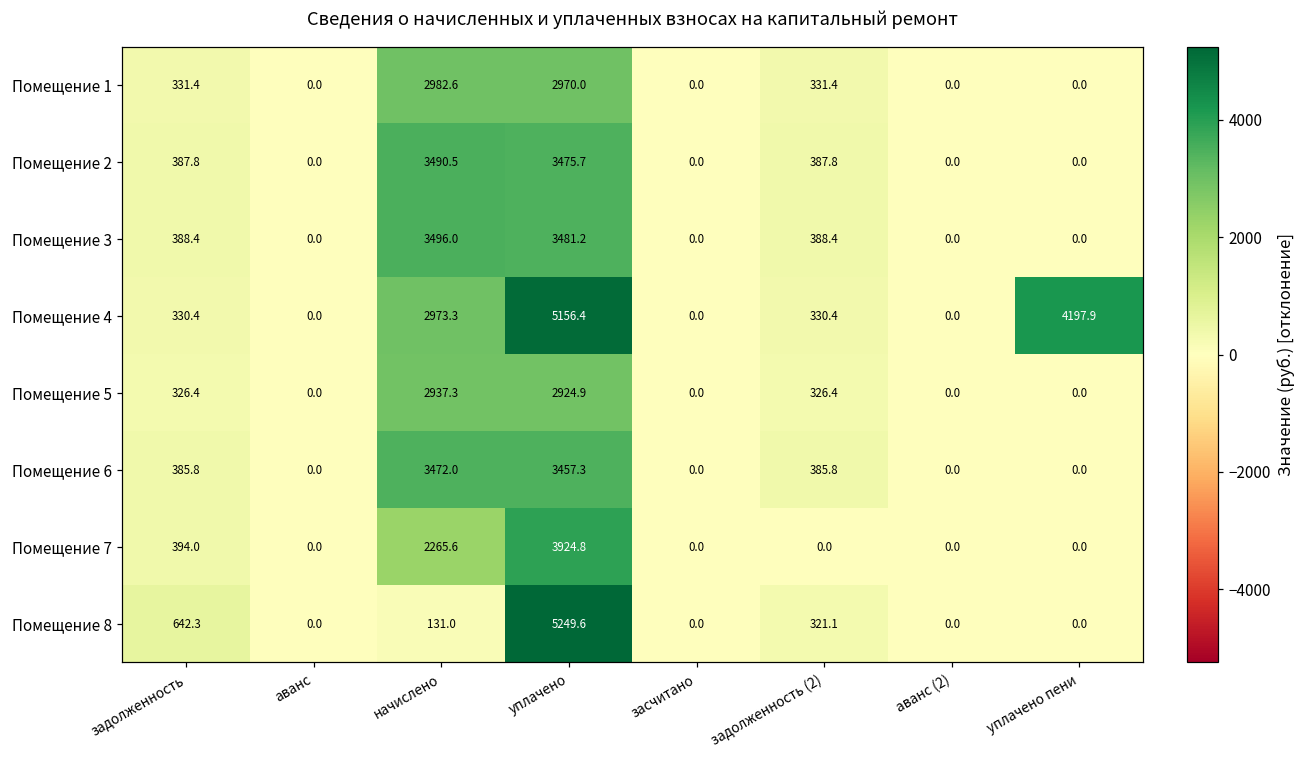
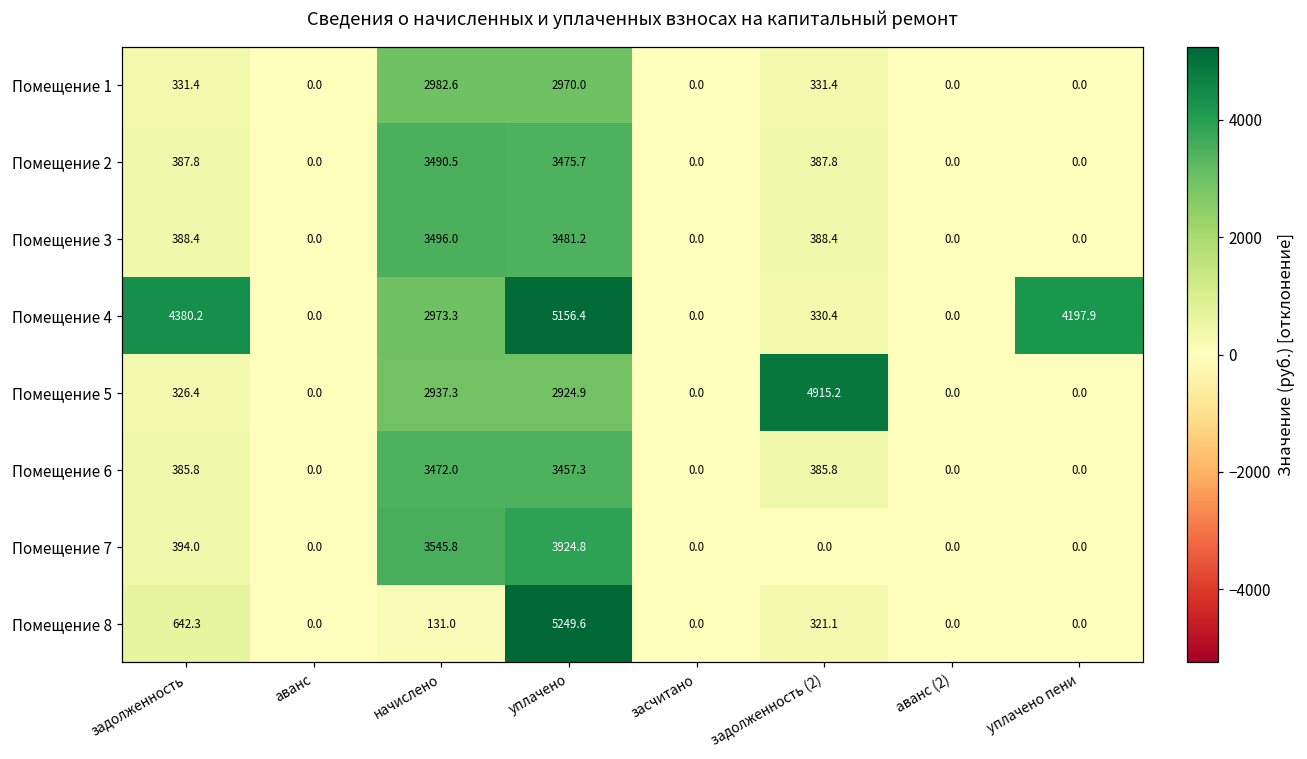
Помещение 4, задолженность: 330.4 -> 4380.2
Помещение 5, задолженность (2): 326.4 -> 4915.2
Помещение 7, начислено: 2265.6 -> 3545.8
